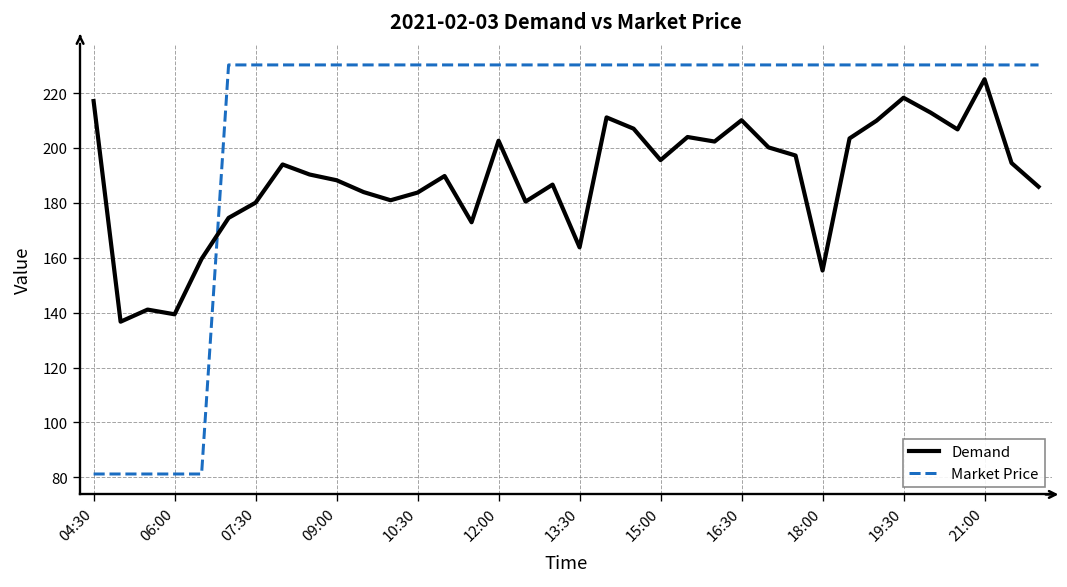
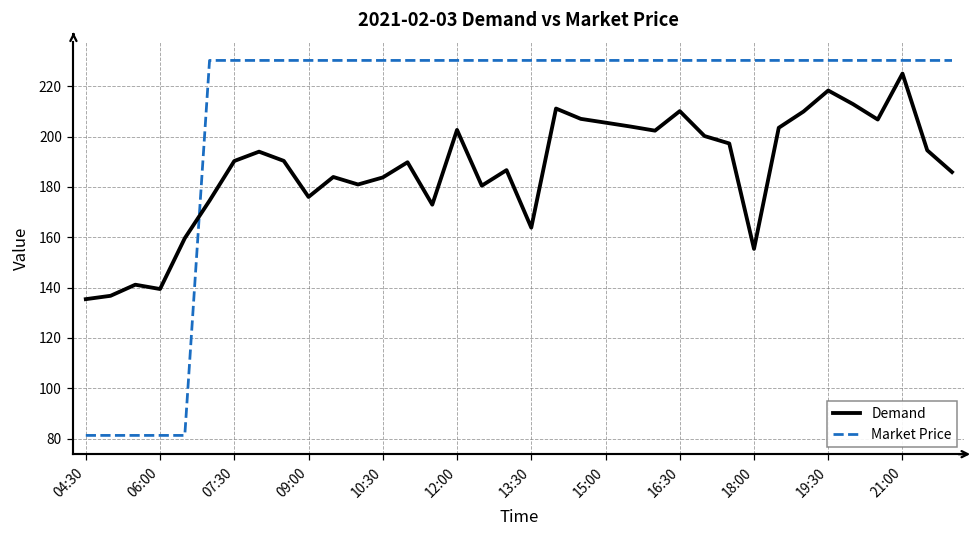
Demand, 04:30: 217 -> 135
Demand, 07:30: 180 -> 190
Demand, 09:00: 188 -> 176
Demand, 15:00: 196 -> 206
